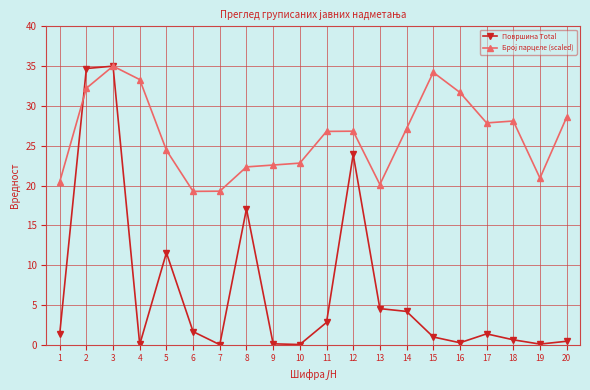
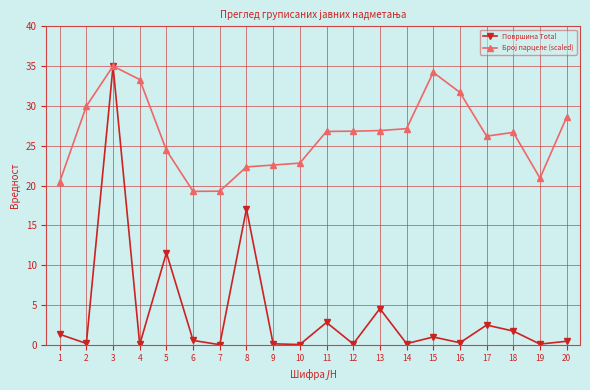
Површина Total, 2: 35 -> 0
Број парцеле (scaled), 2: 32 -> 30
Површина Total, 6: 2 -> 1
Површина Total, 12: 24 -> 0
Број парцеле (scaled), 13: 20 -> 27
Површина Total, 14: 4 -> 0
Површина Total, 17: 1 -> 2
Број парцеле (scaled), 17: 28 -> 26
Површина Total, 18: 1 -> 2
Број парцеле (scaled), 18: 28 -> 27
